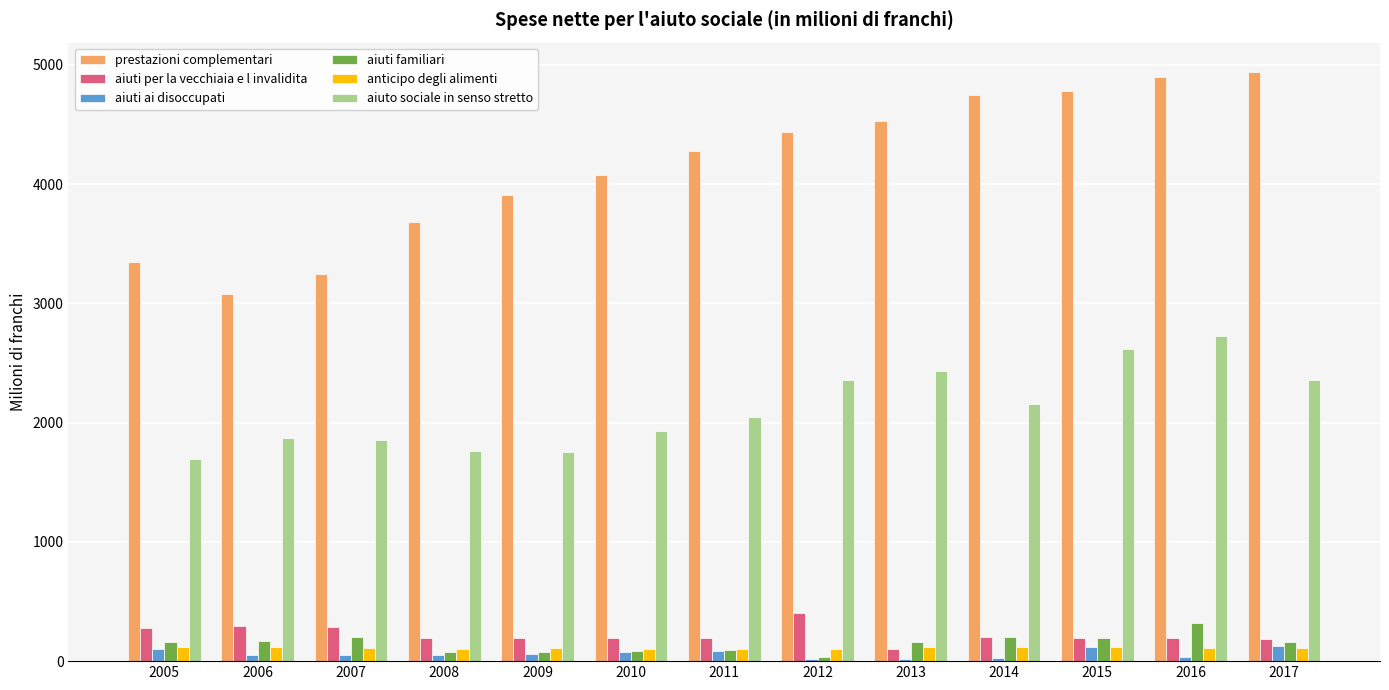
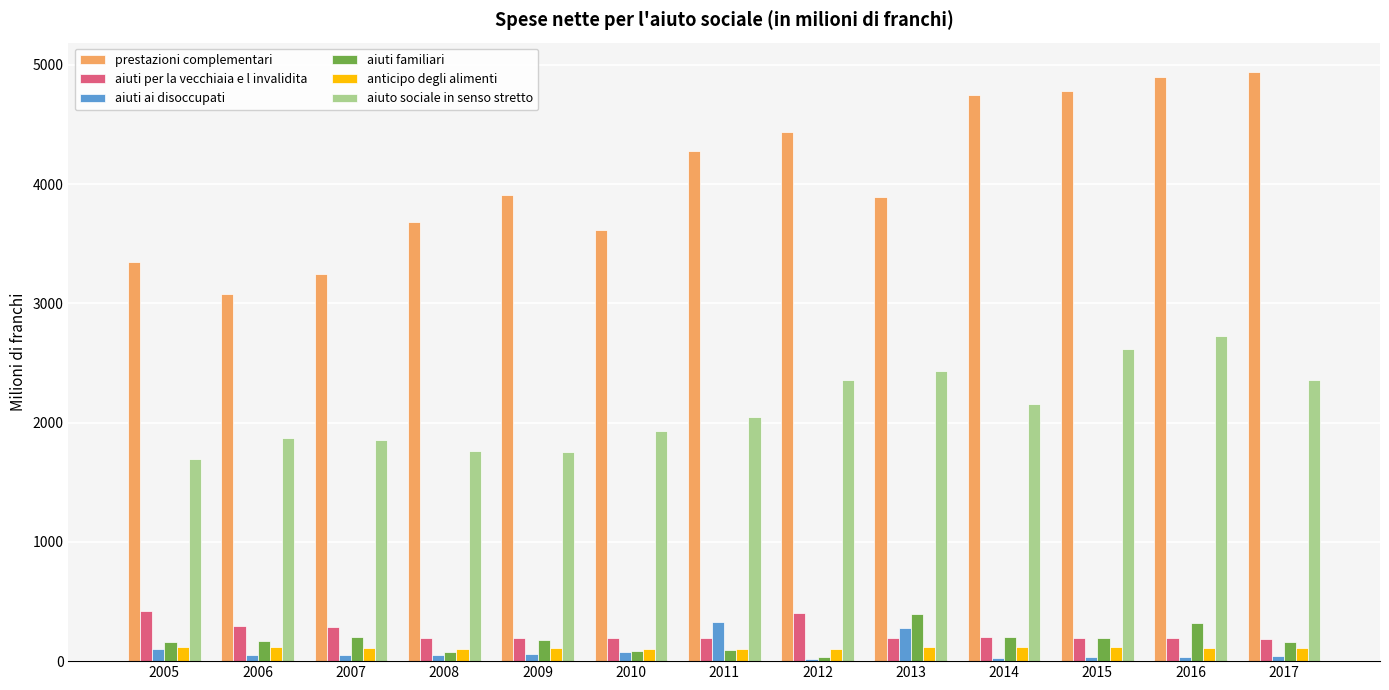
aiuti per la vecchiaia e l invalidita, 2005: 280 -> 420
aiuti familiari, 2009: 80 -> 180
prestazioni complementari, 2010: 4070 -> 3620
aiuti ai disoccupati, 2011: 90 -> 330
prestazioni complementari, 2013: 4530 -> 3890
aiuti per la vecchiaia e l invalidita, 2013: 100 -> 200
aiuti ai disoccupati, 2013: 20 -> 280
aiuti familiari, 2013: 160 -> 390
aiuti ai disoccupati, 2015: 120 -> 30
aiuti ai disoccupati, 2017: 130 -> 40
